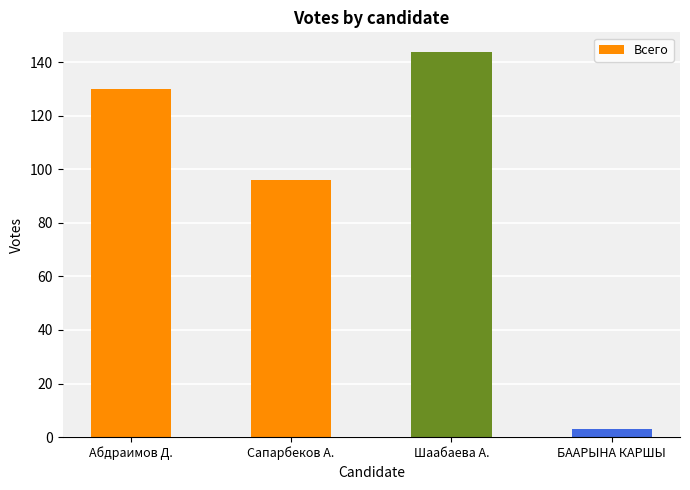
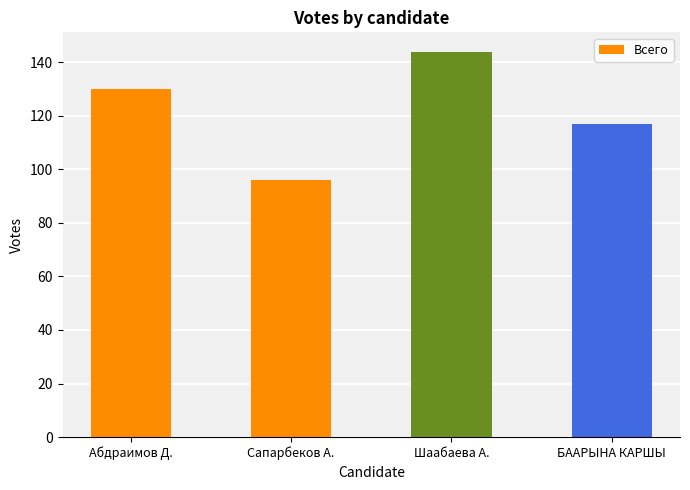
БААРЫНА КАРШЫ: 3 -> 117
